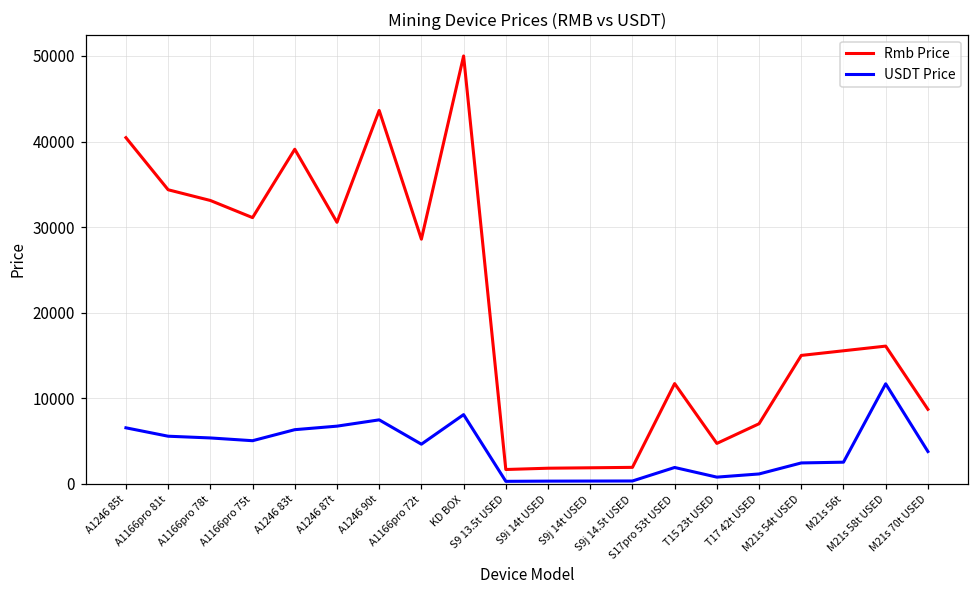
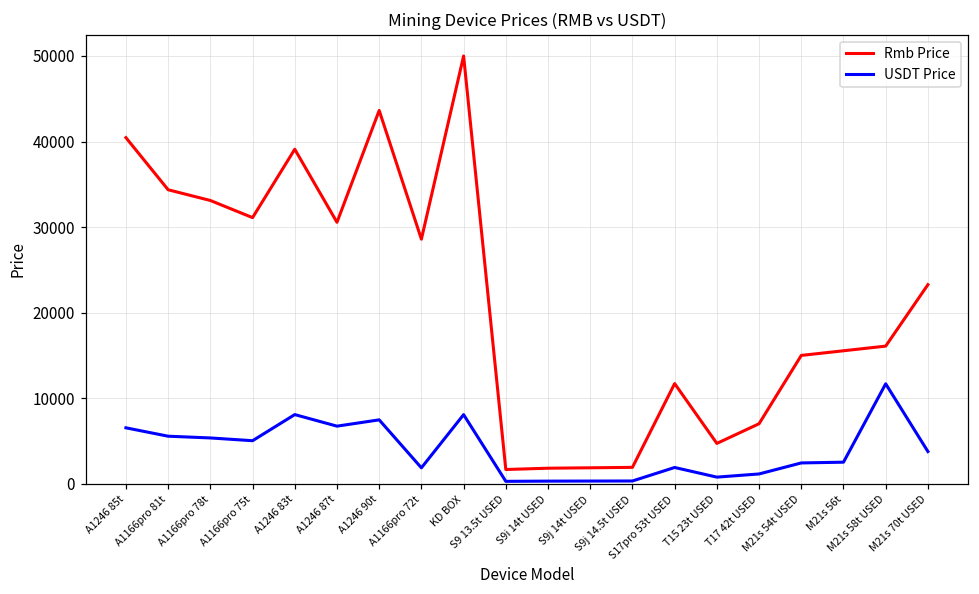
USDT Price, A1246 83t: 6000 -> 8000
USDT Price, A1166pro 72t: 5000 -> 2000
Rmb Price, M21s 70t USED: 9000 -> 23000
